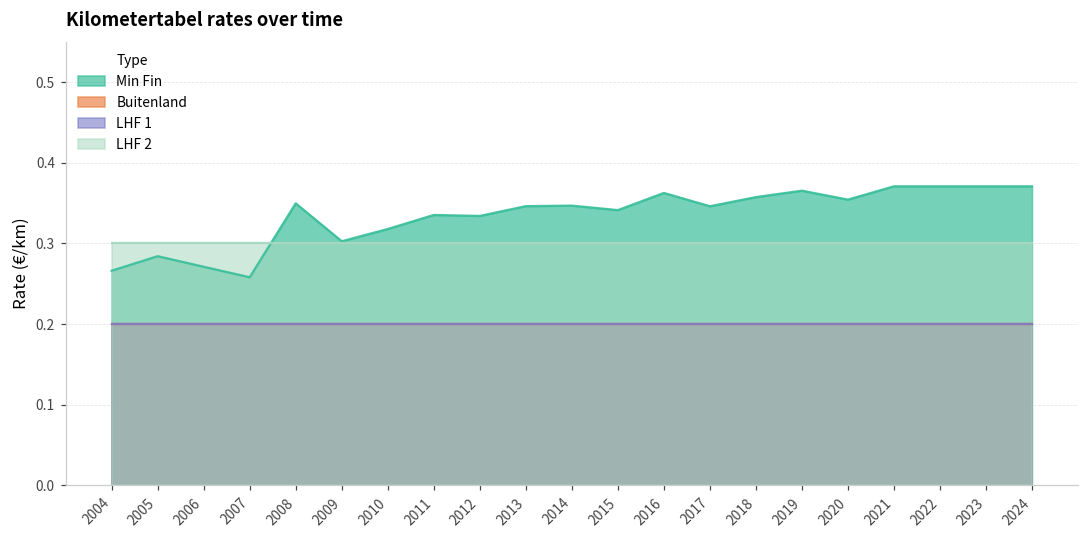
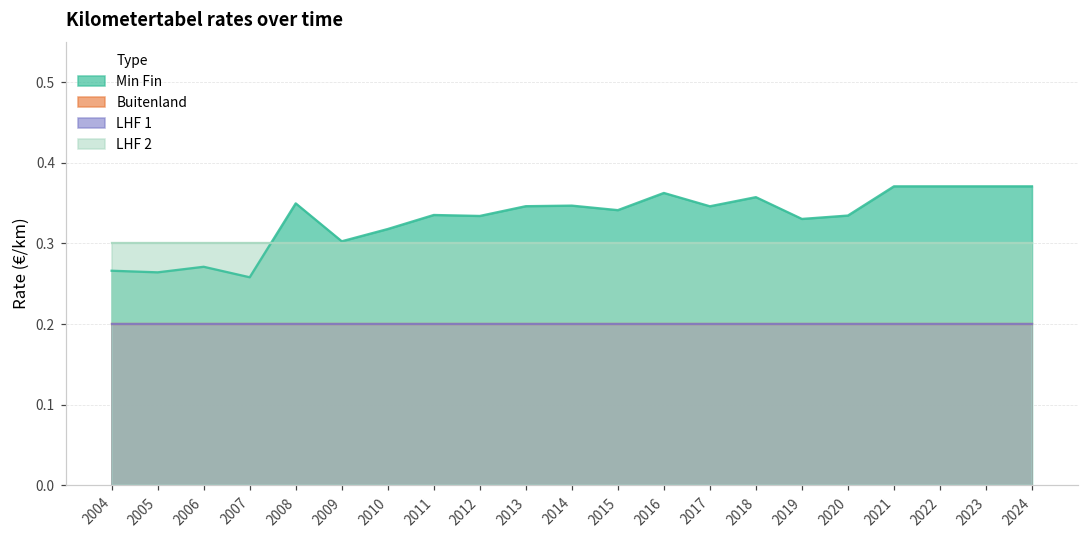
Min Fin, 2005: 0.28 -> 0.26
Min Fin, 2019: 0.37 -> 0.33
Min Fin, 2020: 0.35 -> 0.33
